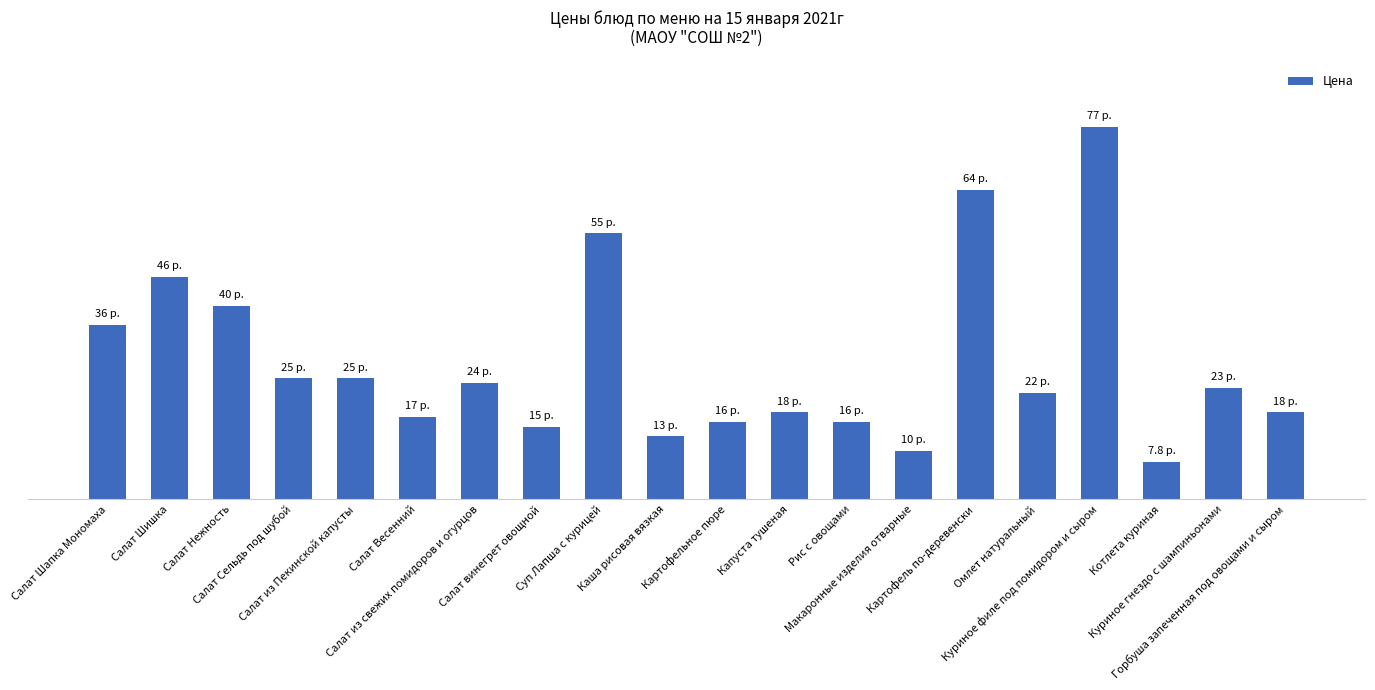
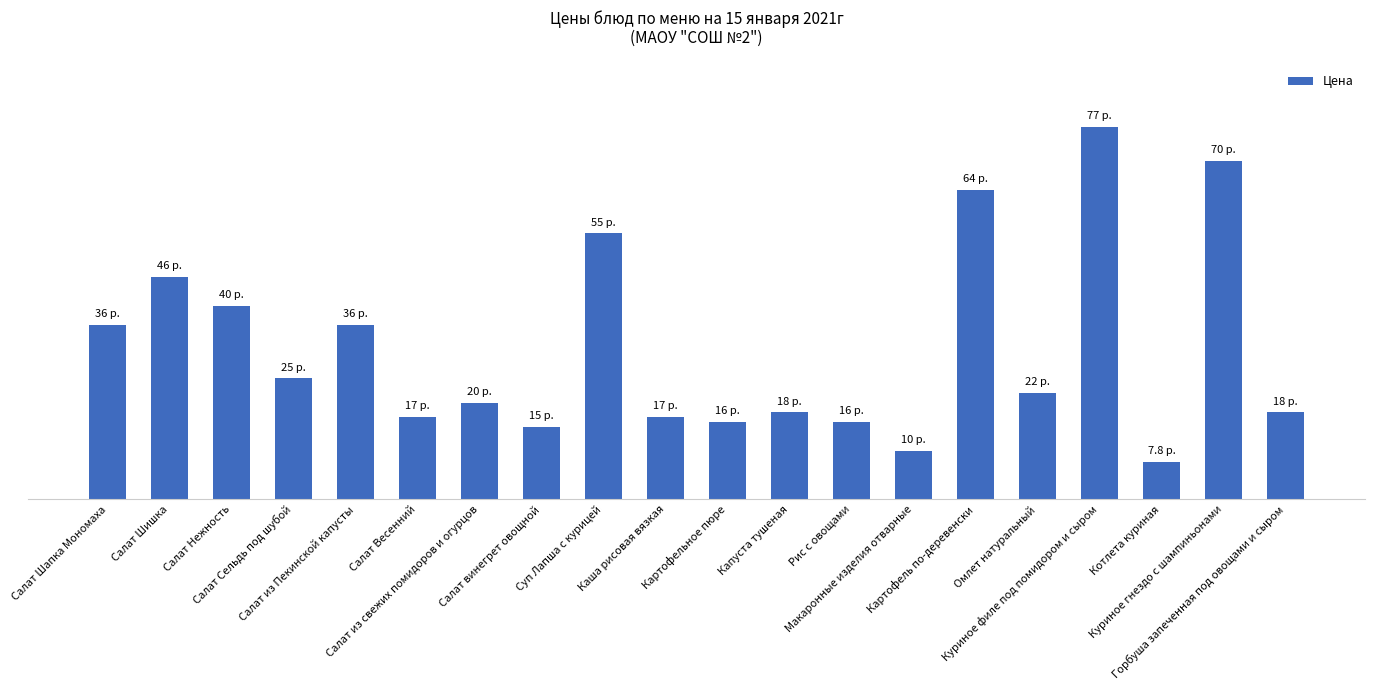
Салат из Пекинской капусты: 25 -> 36
Салат из свежих помидоров и огурцов: 24 -> 20
Каша рисовая вязкая: 13 -> 17
Куриное гнездо с шампиньонами: 23 -> 70
